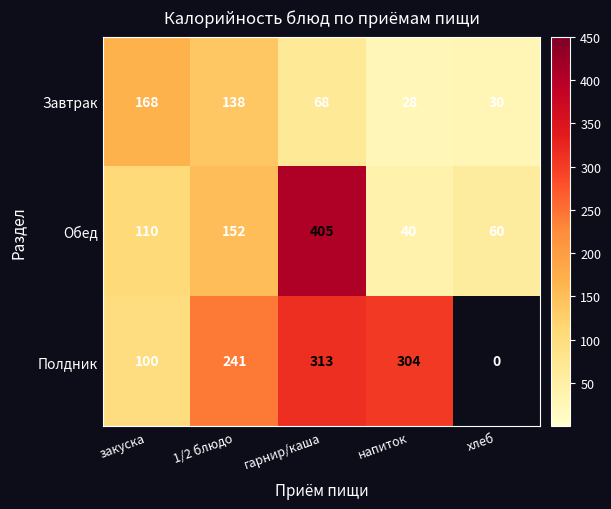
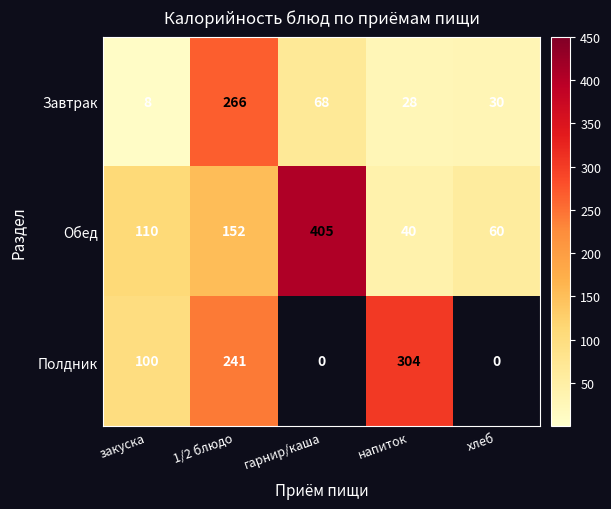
Завтрак, закуска: 168 -> 8
Завтрак, 1/2 блюдо: 138 -> 266
Полдник, гарнир/каша: 313 -> 0
